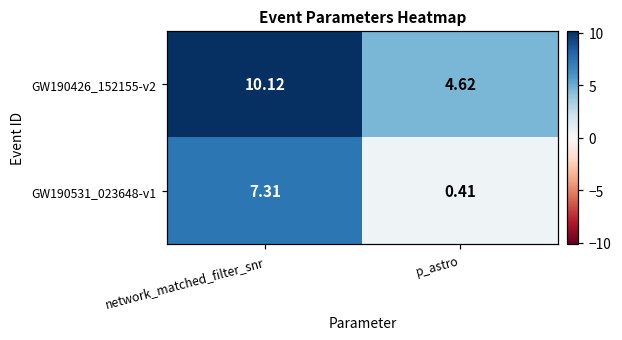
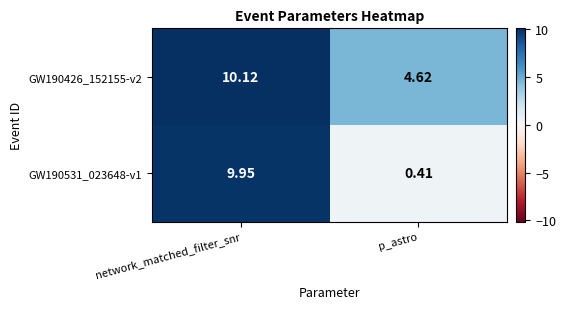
GW190531_023648-v1, network_matched_filter_snr: 7.31 -> 9.95
